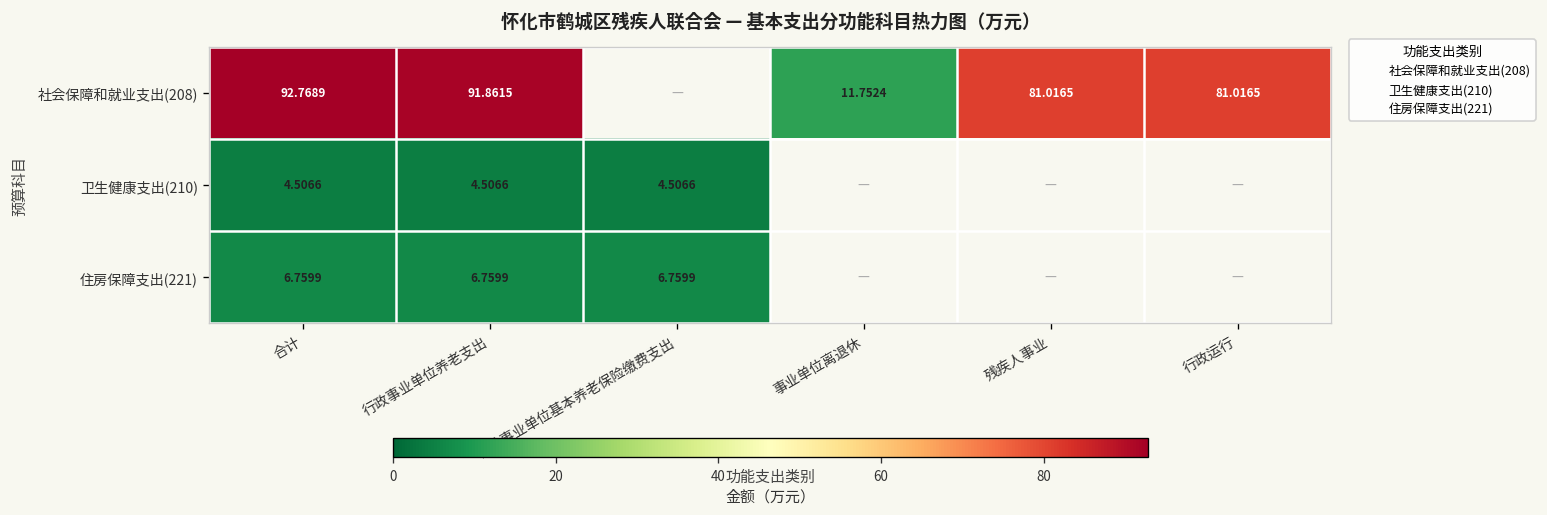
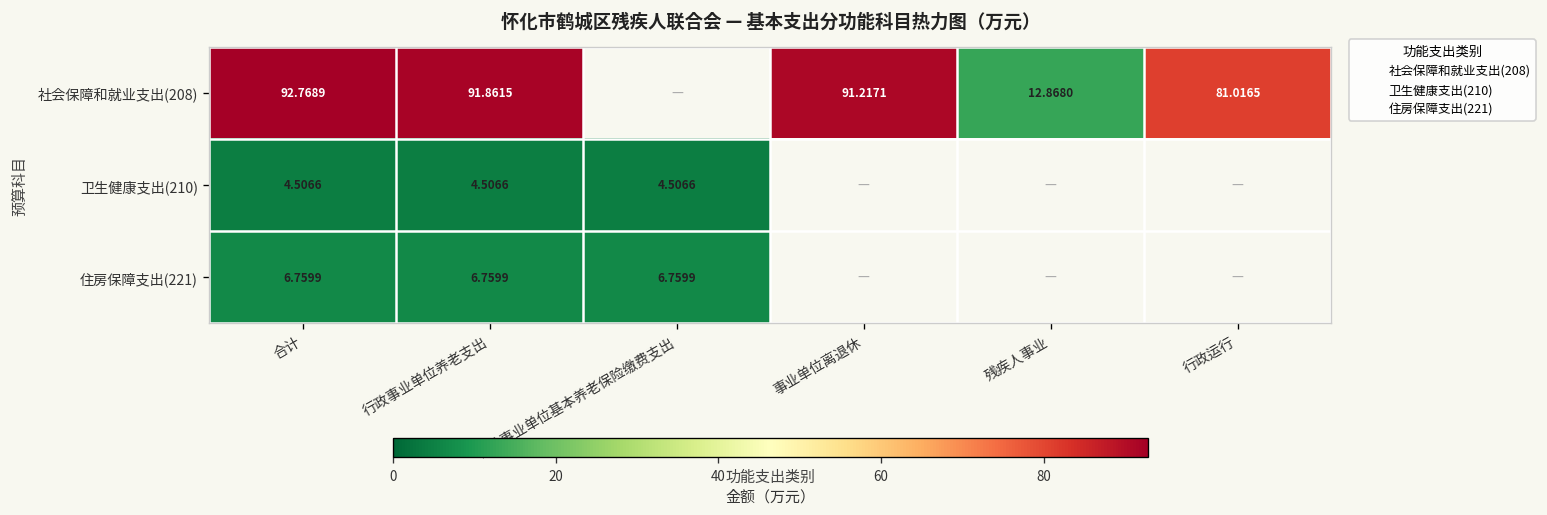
社会保障和就业支出(208), 事业单位离退休: 11.7524 -> 91.2171
社会保障和就业支出(208), 残疾人事业: 81.0165 -> 12.8680
